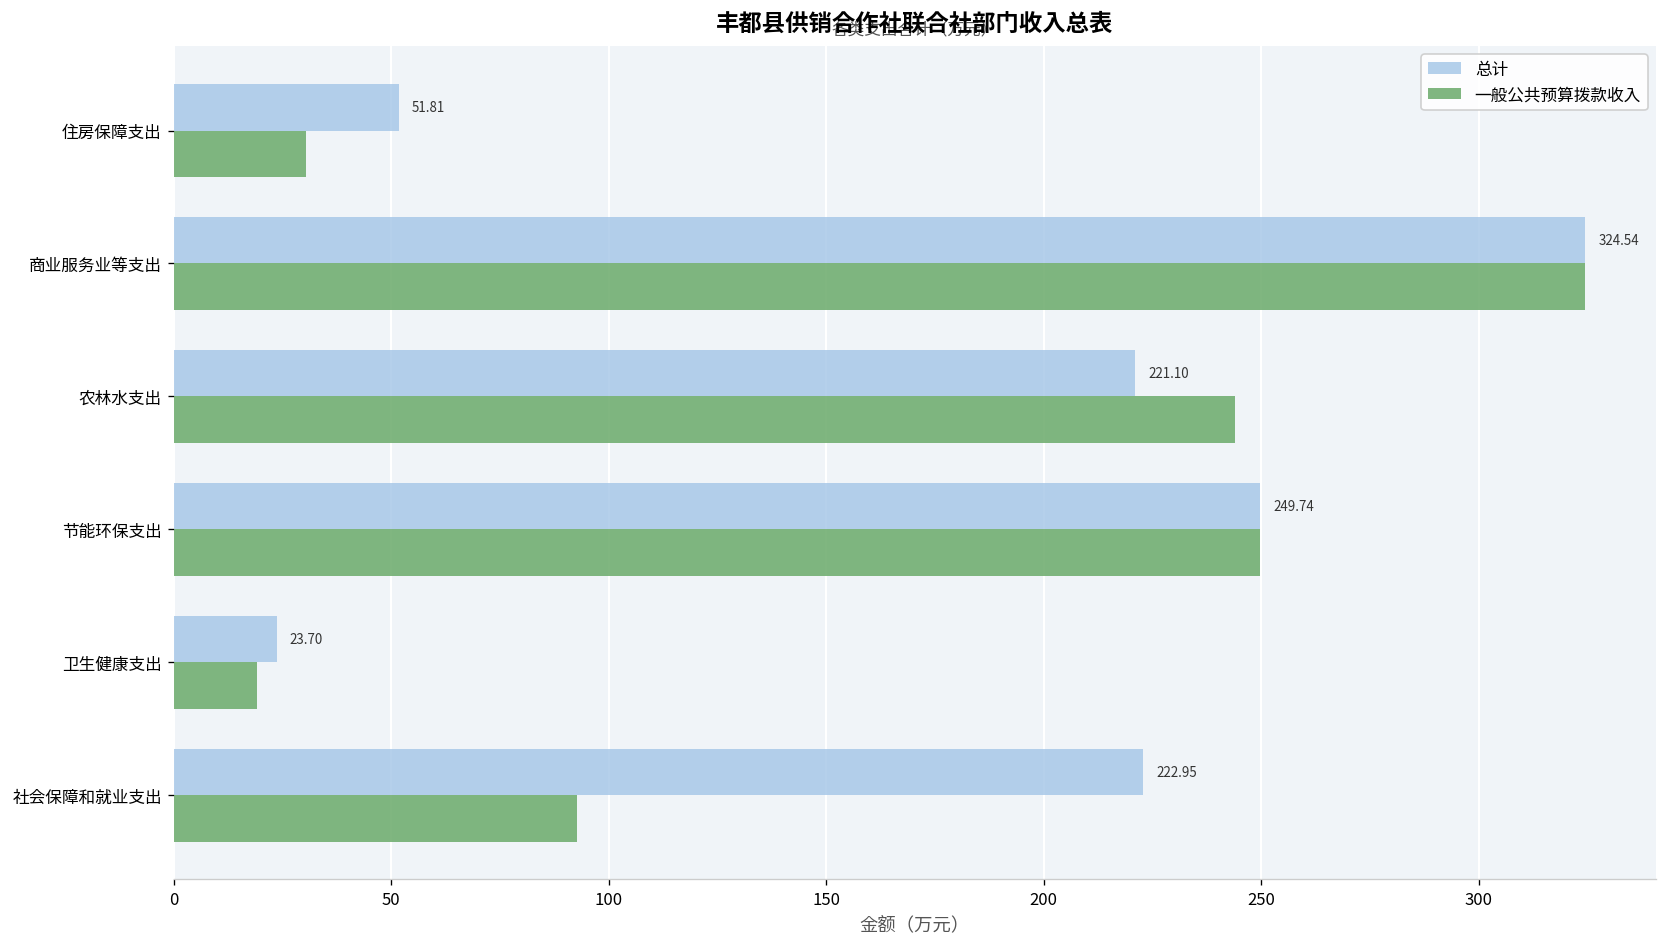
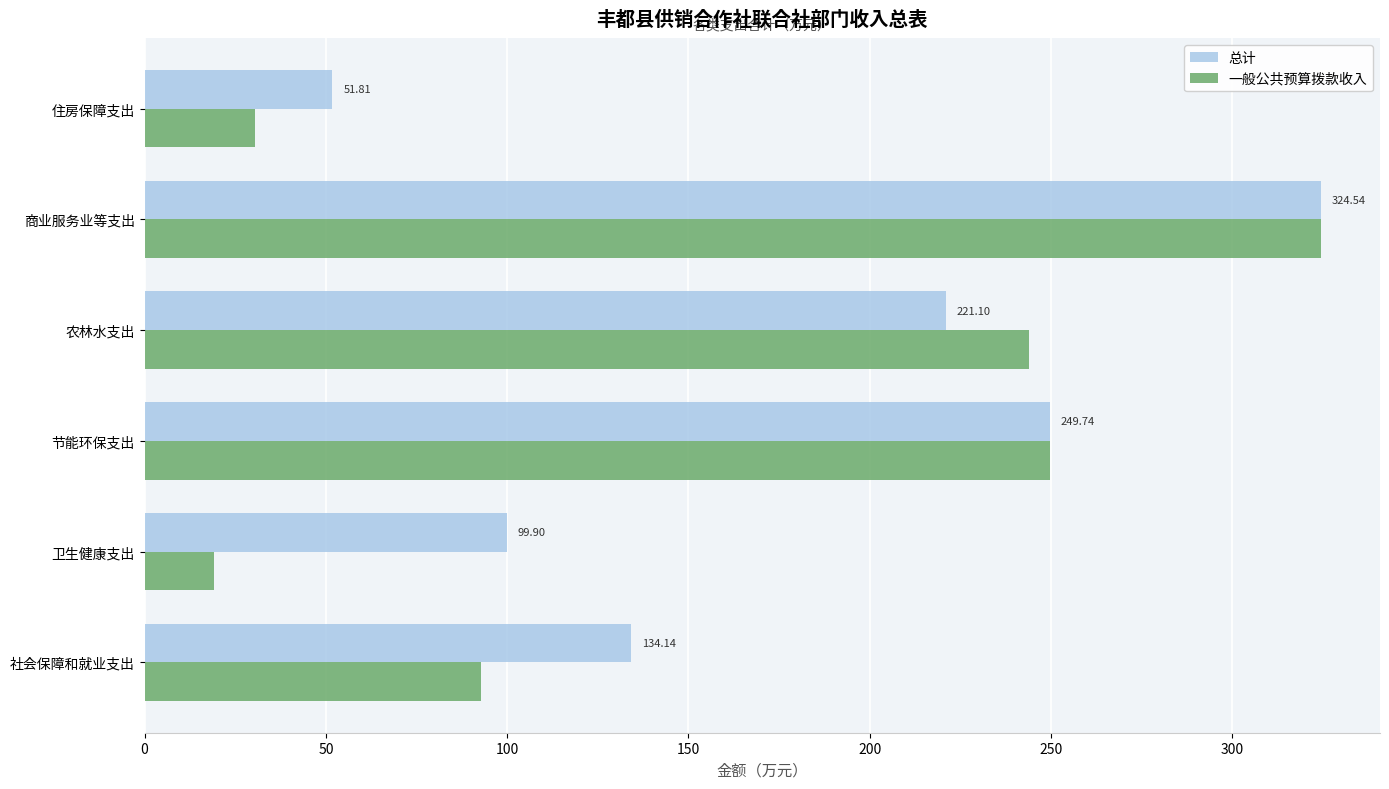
总计, 卫生健康支出: 23.70 -> 99.90
总计, 社会保障和就业支出: 222.95 -> 134.14
